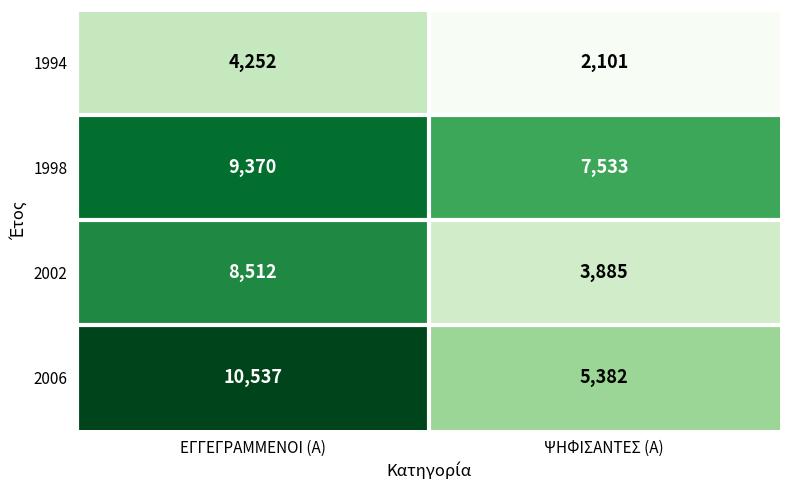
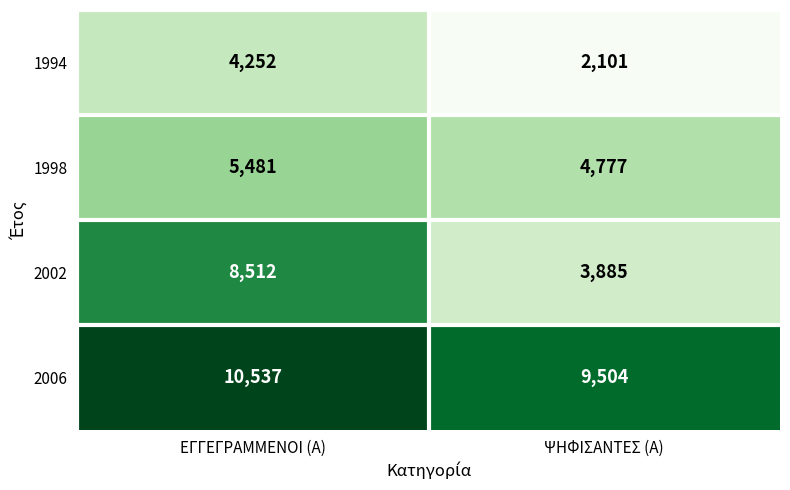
1998, ΕΓΓΕΓΡΑΜΜΕΝΟΙ (Α): 9,370 -> 5,481
1998, ΨΗΦΙΣΑΝΤΕΣ (Α): 7,533 -> 4,777
2006, ΨΗΦΙΣΑΝΤΕΣ (Α): 5,382 -> 9,504
